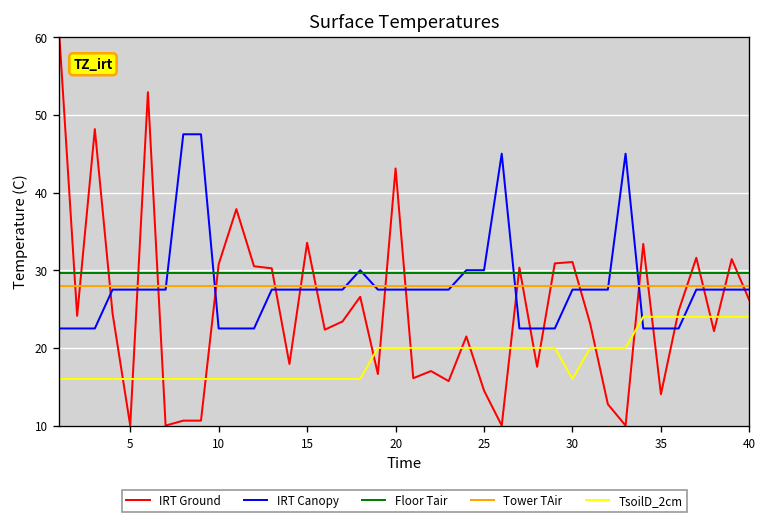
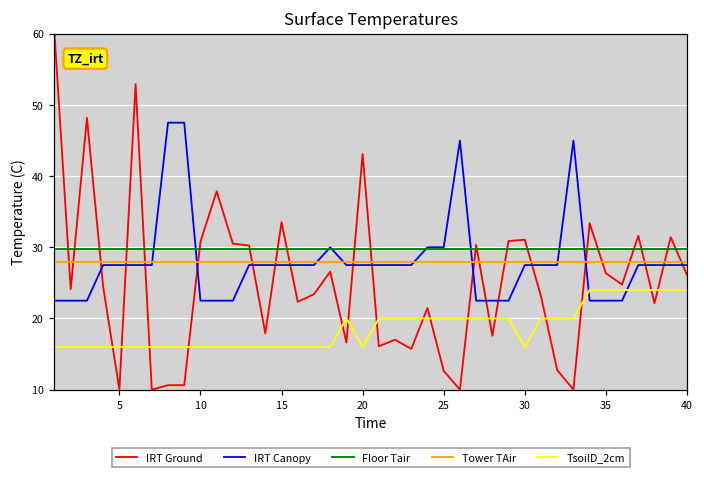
TsoilD_2cm, 20: 20 -> 16
IRT Ground, 25: 15 -> 13
IRT Ground, 35: 14 -> 26
